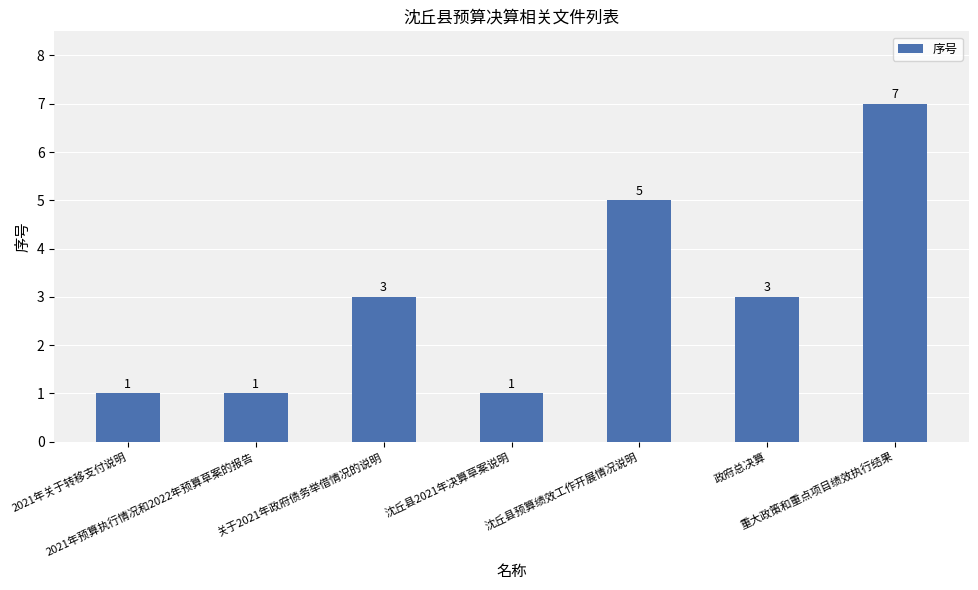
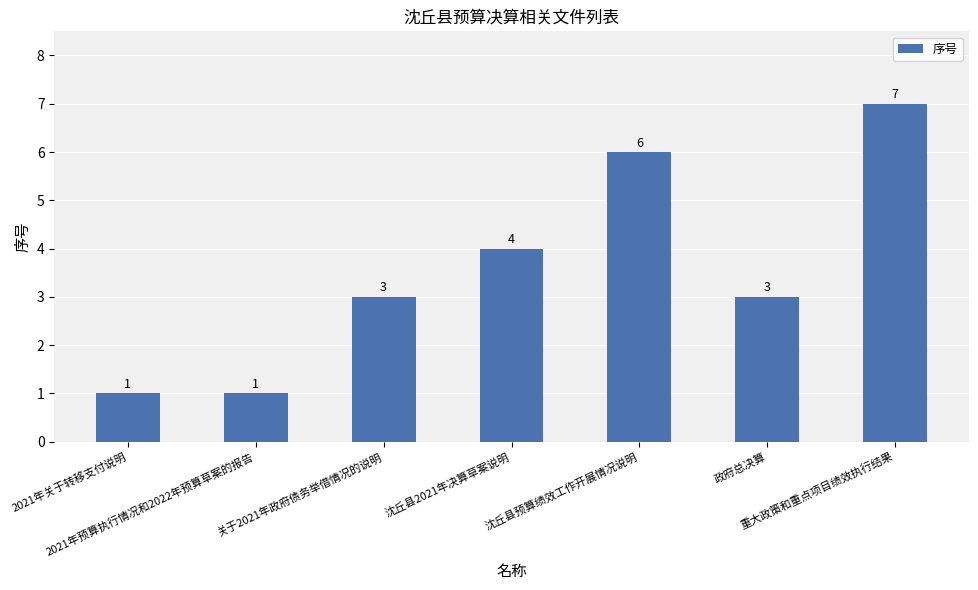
沈丘县2021年决算草案说明: 1 -> 4
沈丘县预算绩效工作开展情况说明: 5 -> 6
